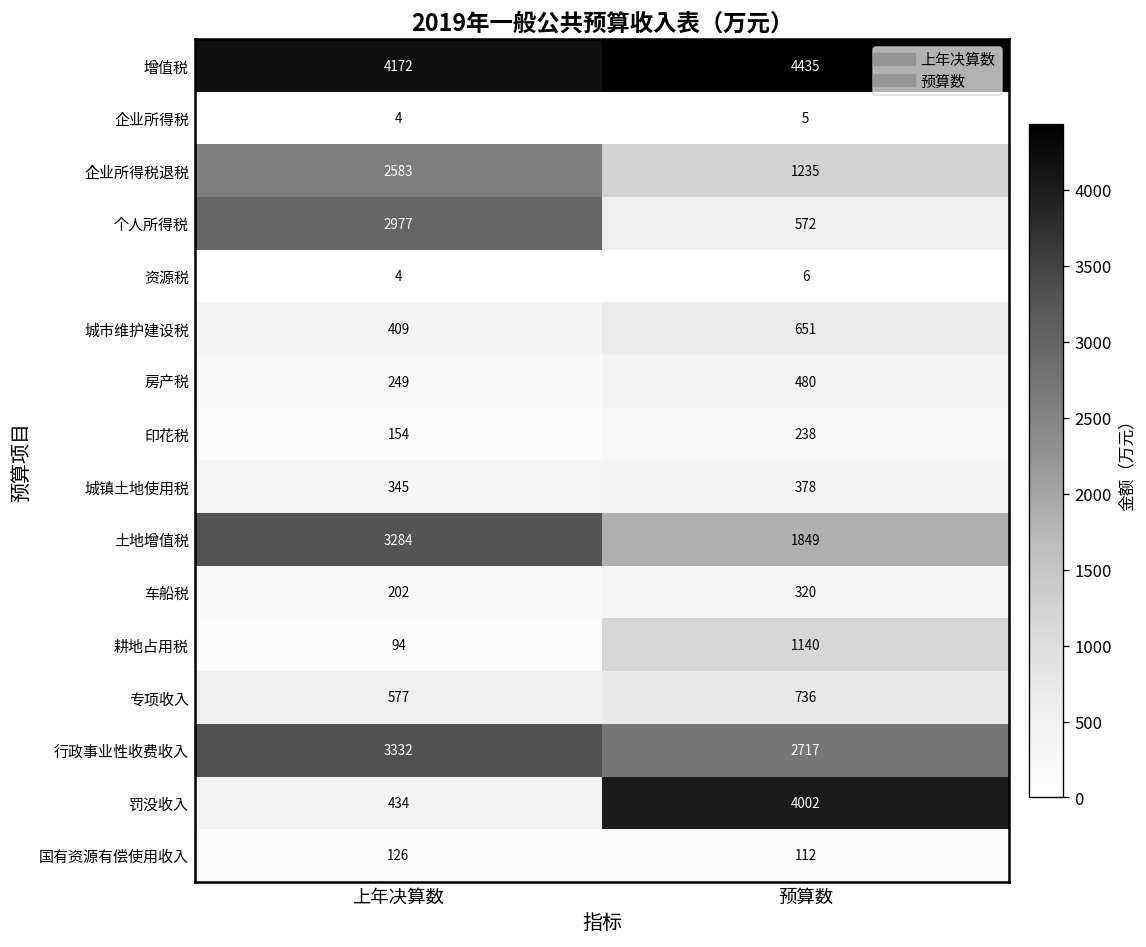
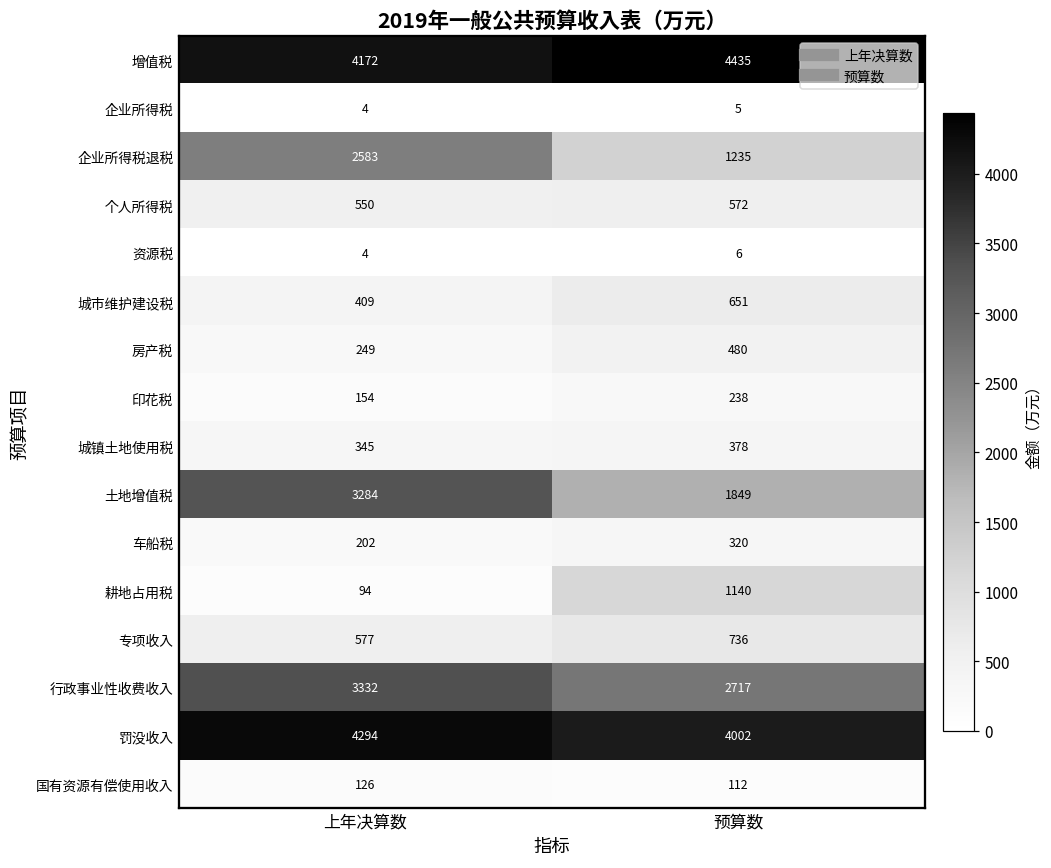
个人所得税, 上年决算数: 2977 -> 550
罚没收入, 上年决算数: 434 -> 4294
